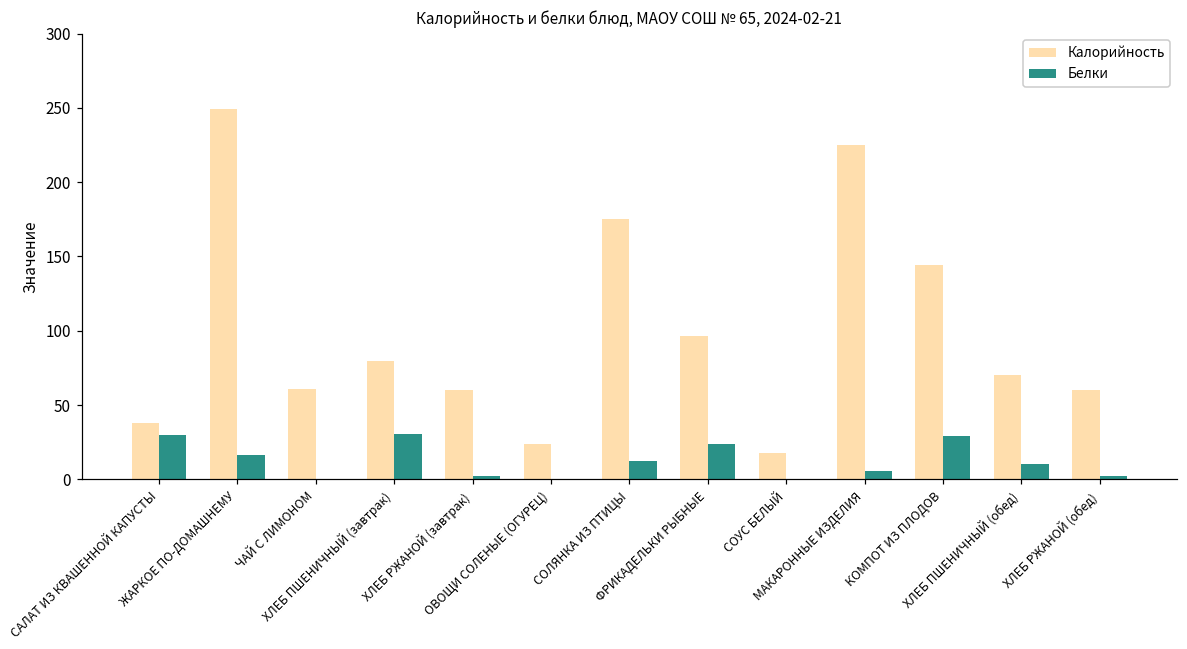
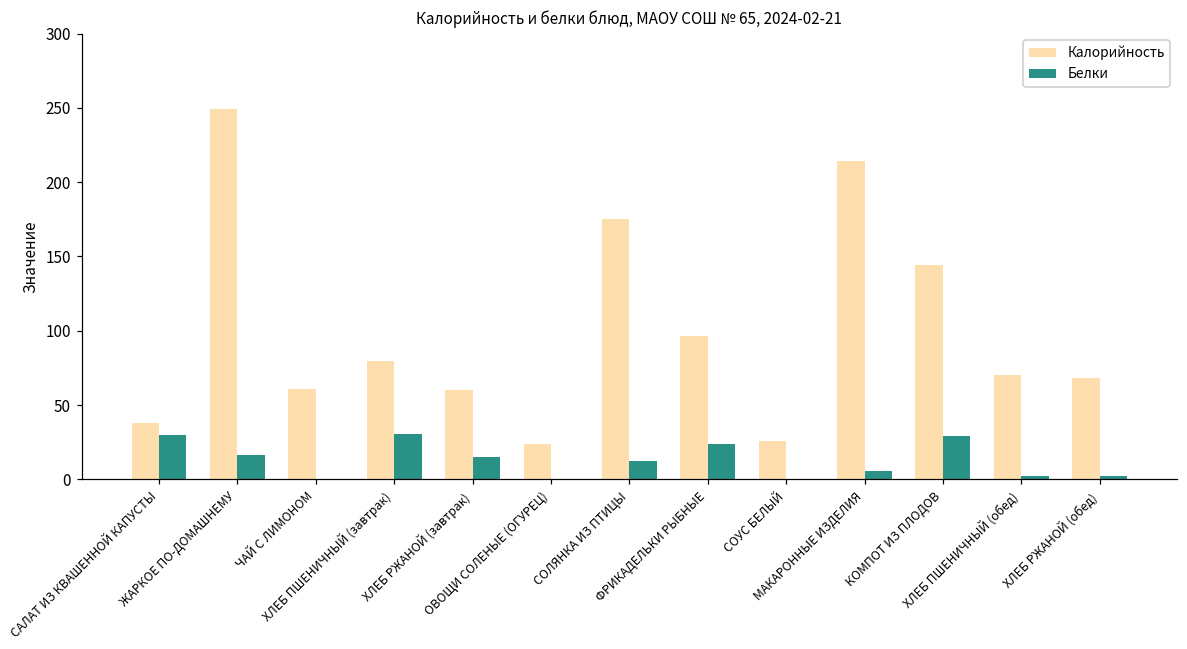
Белки, ХЛЕБ РЖАНОЙ (завтрак): 2 -> 15
Калорийность, СОУС БЕЛЫЙ: 18 -> 26
Калорийность, МАКАРОННЫЕ ИЗДЕЛИЯ: 225 -> 214
Белки, ХЛЕБ ПШЕНИЧНЫЙ (обед): 10 -> 2
Калорийность, ХЛЕБ РЖАНОЙ (обед): 60 -> 68
